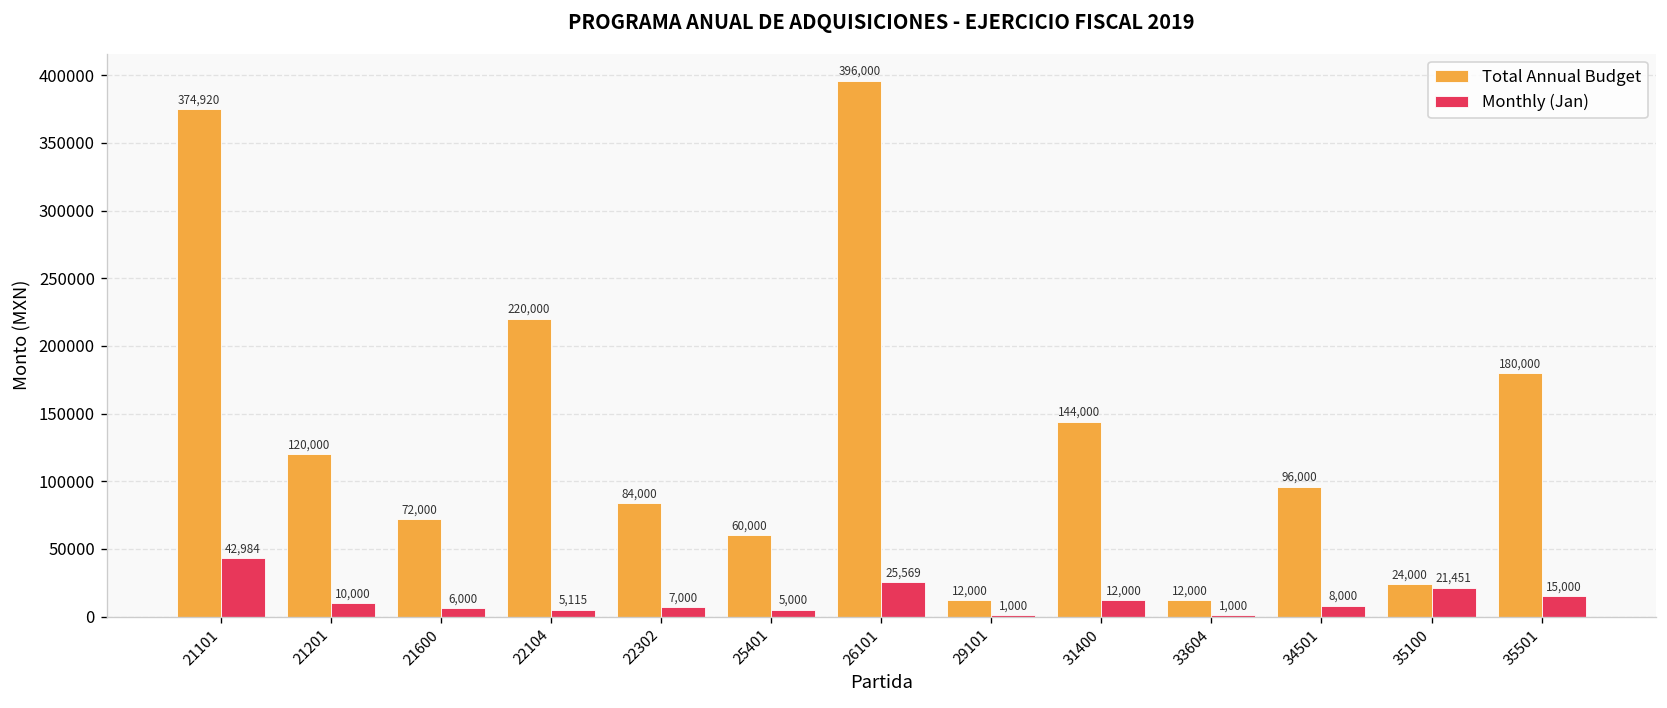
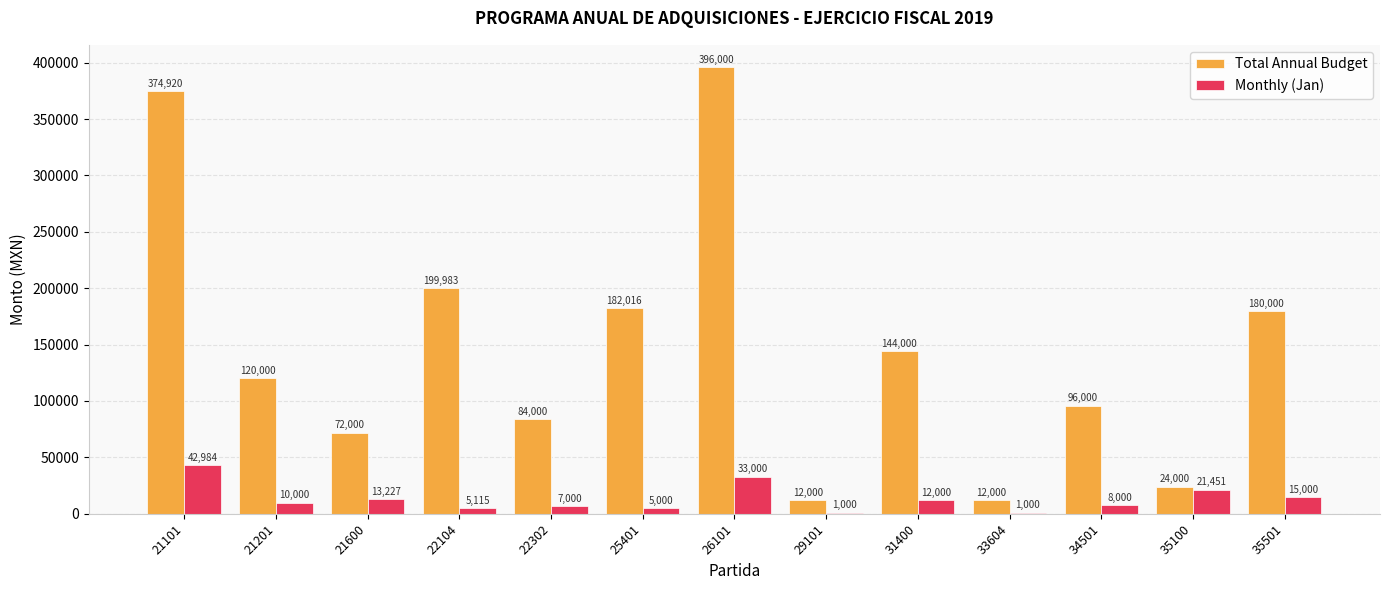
Monthly (Jan), 21600: 6,000 -> 13,227
Total Annual Budget, 22104: 220,000 -> 199,983
Total Annual Budget, 25401: 60,000 -> 182,016
Monthly (Jan), 26101: 25,569 -> 33,000
